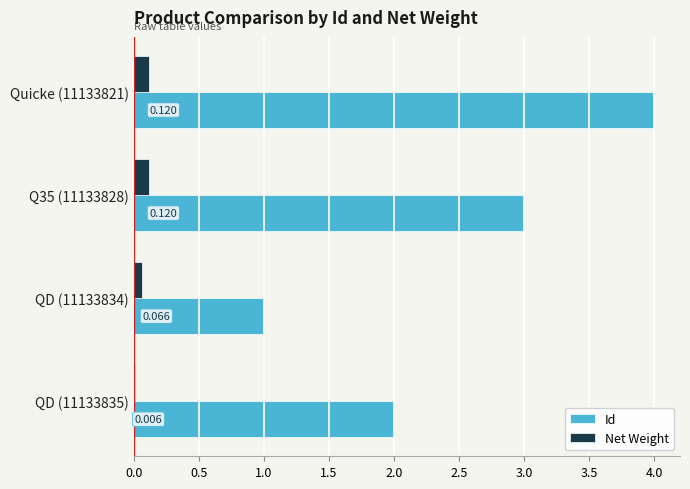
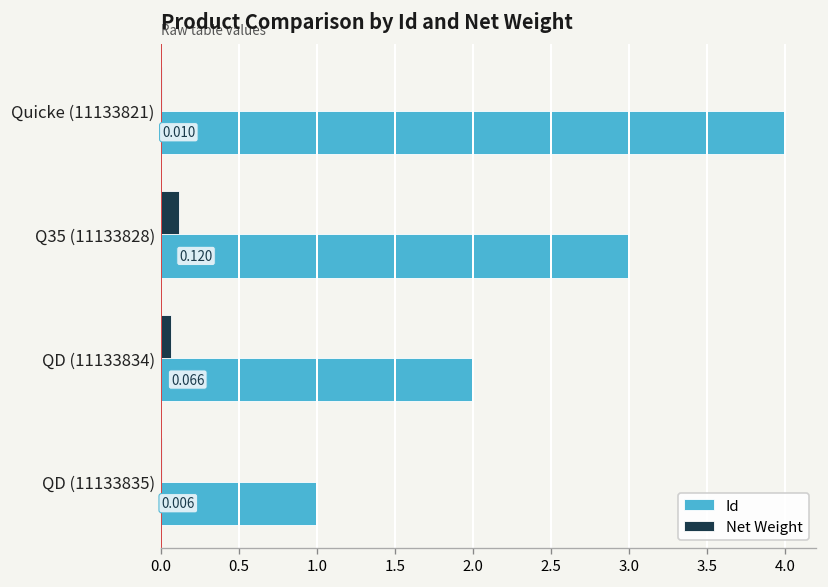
Net Weight, Quicke (11133821): 0.120 -> 0.010
Id, QD (11133834): 1 -> 2
Id, QD (11133835): 2 -> 1
